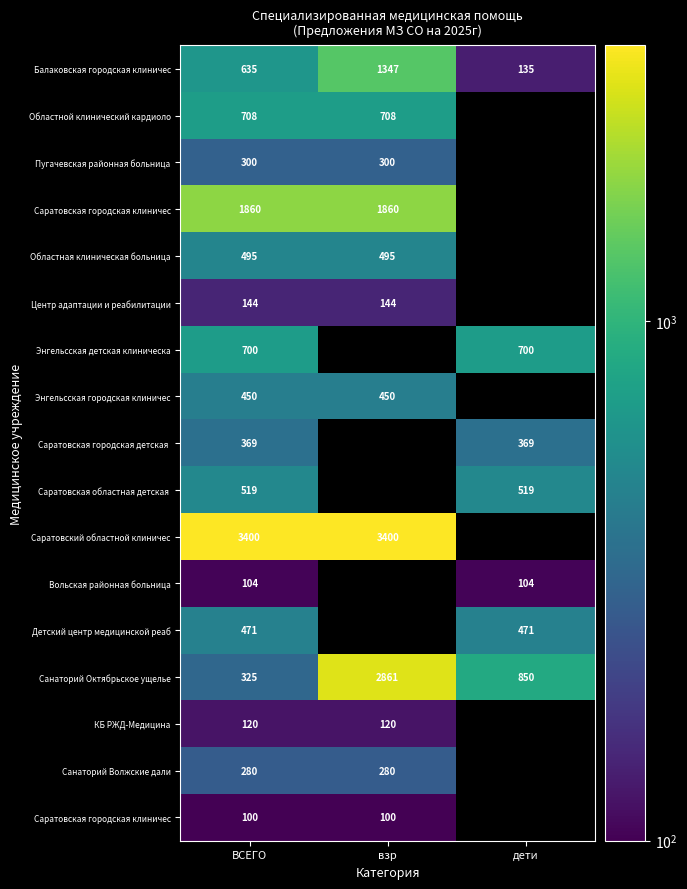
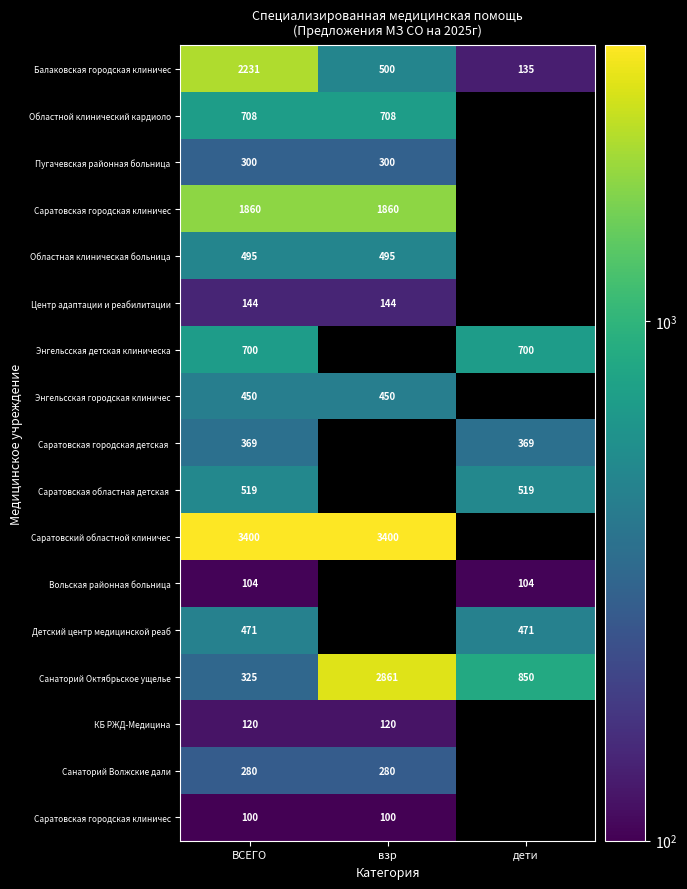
Балаковская городская клиничес, ВСЕГО: 635 -> 2231
Балаковская городская клиничес, взр: 1347 -> 500
